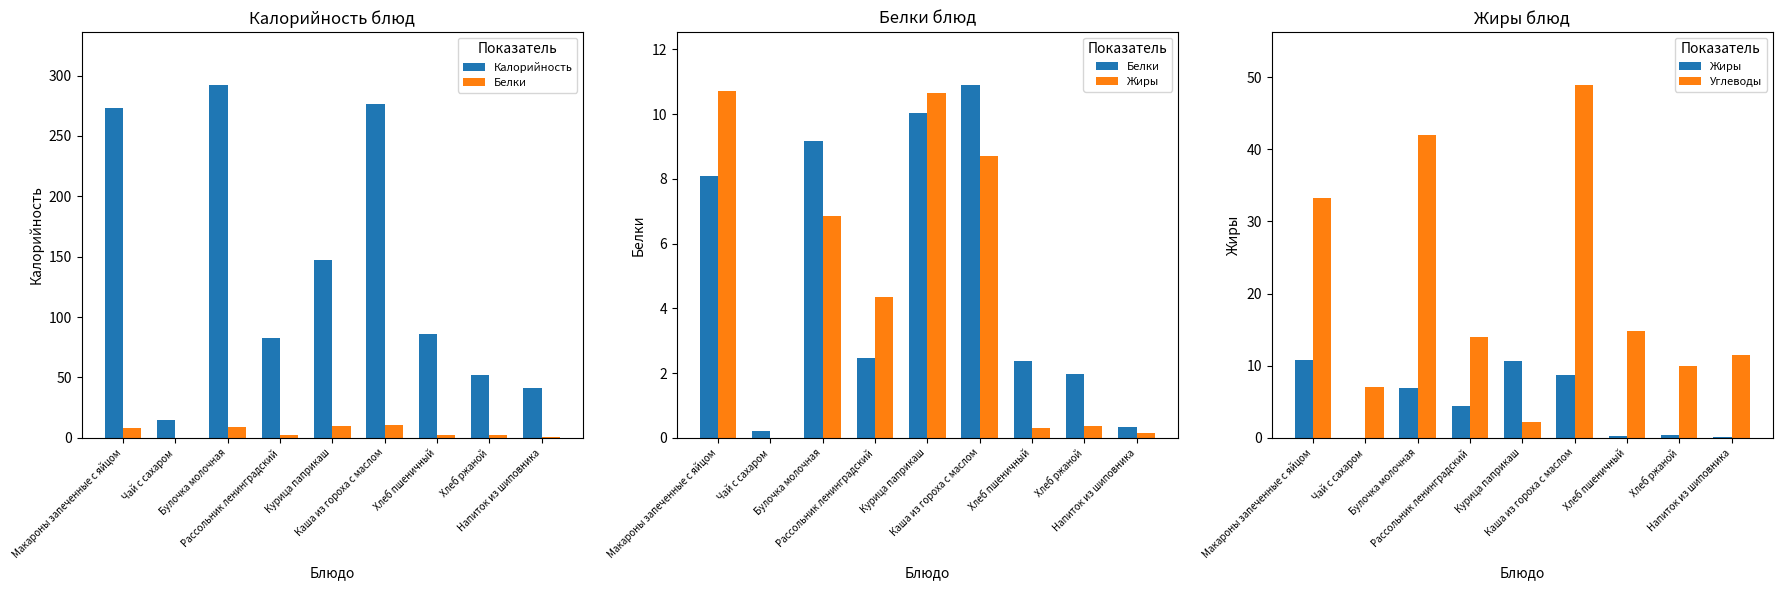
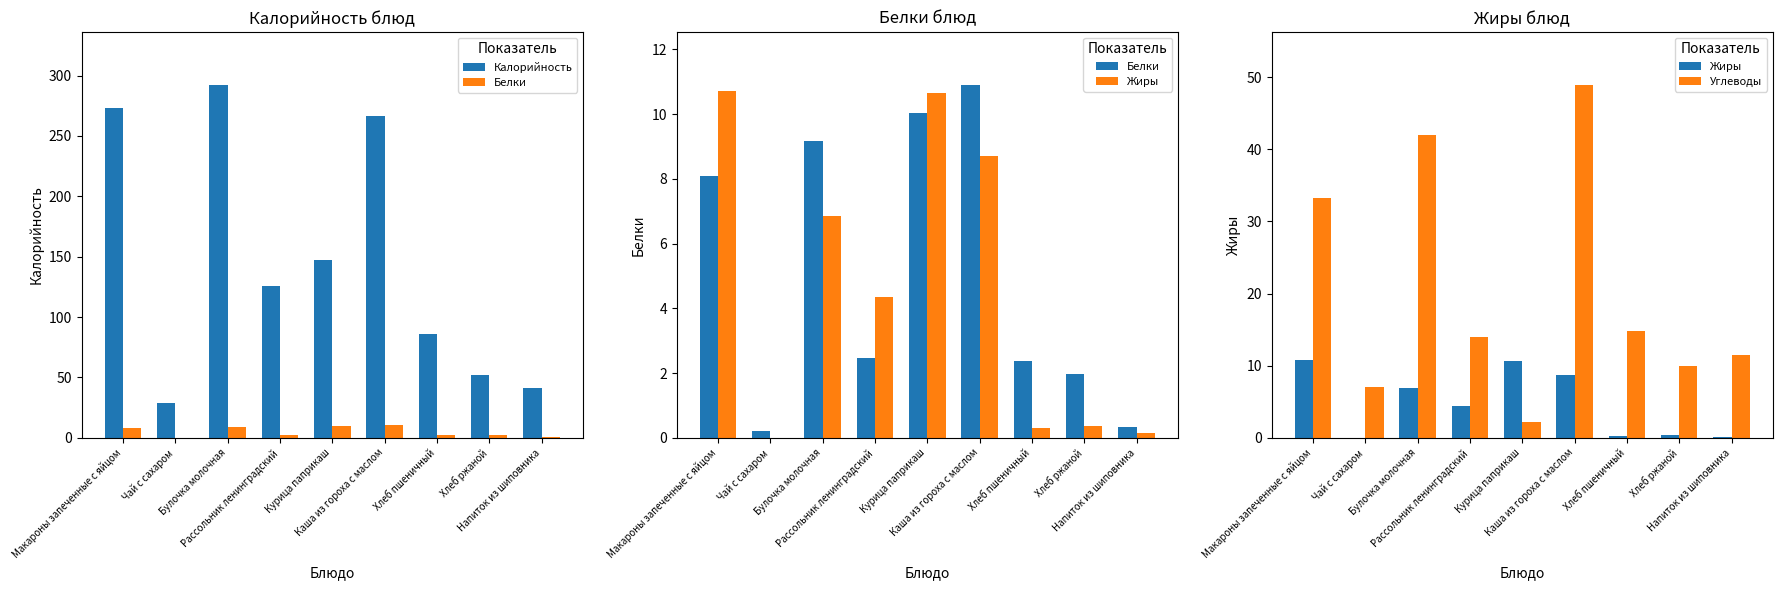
Калорийность блюд, Калорийность, Чай с сахаром: 15 -> 28
Калорийность блюд, Калорийность, Рассольник ленинградский: 83 -> 125
Калорийность блюд, Калорийность, Каша из гороха с маслом: 277 -> 266
